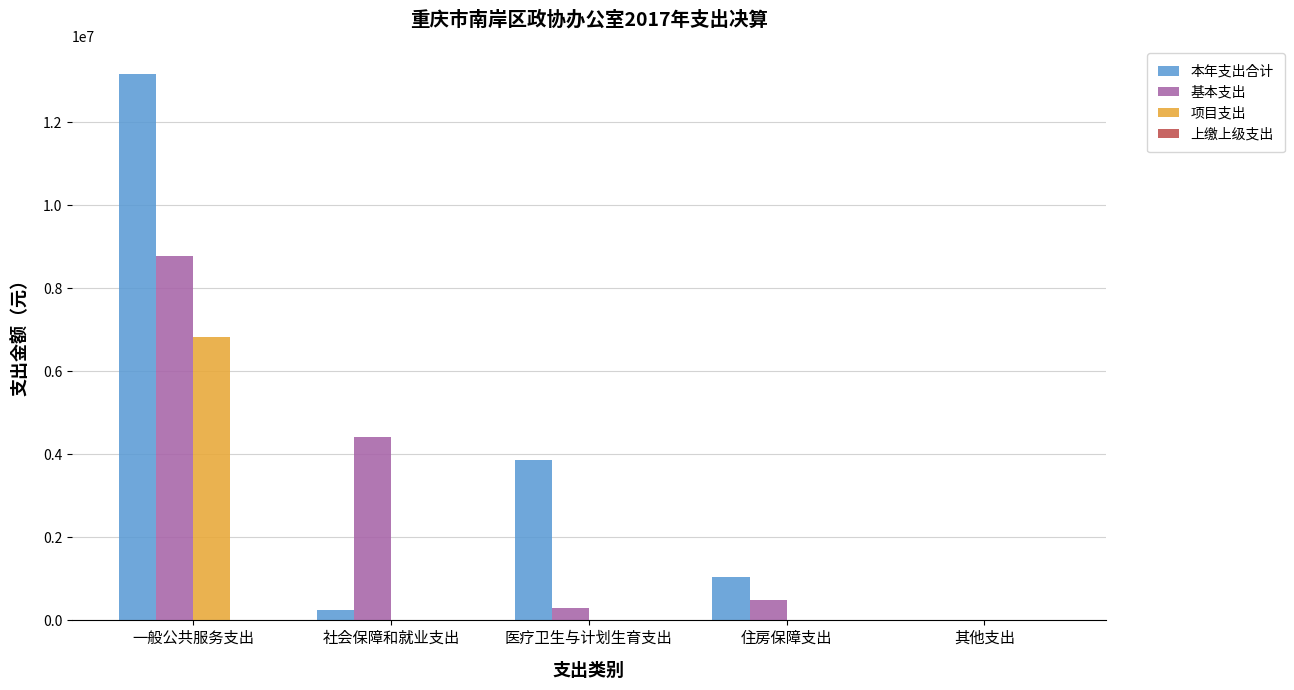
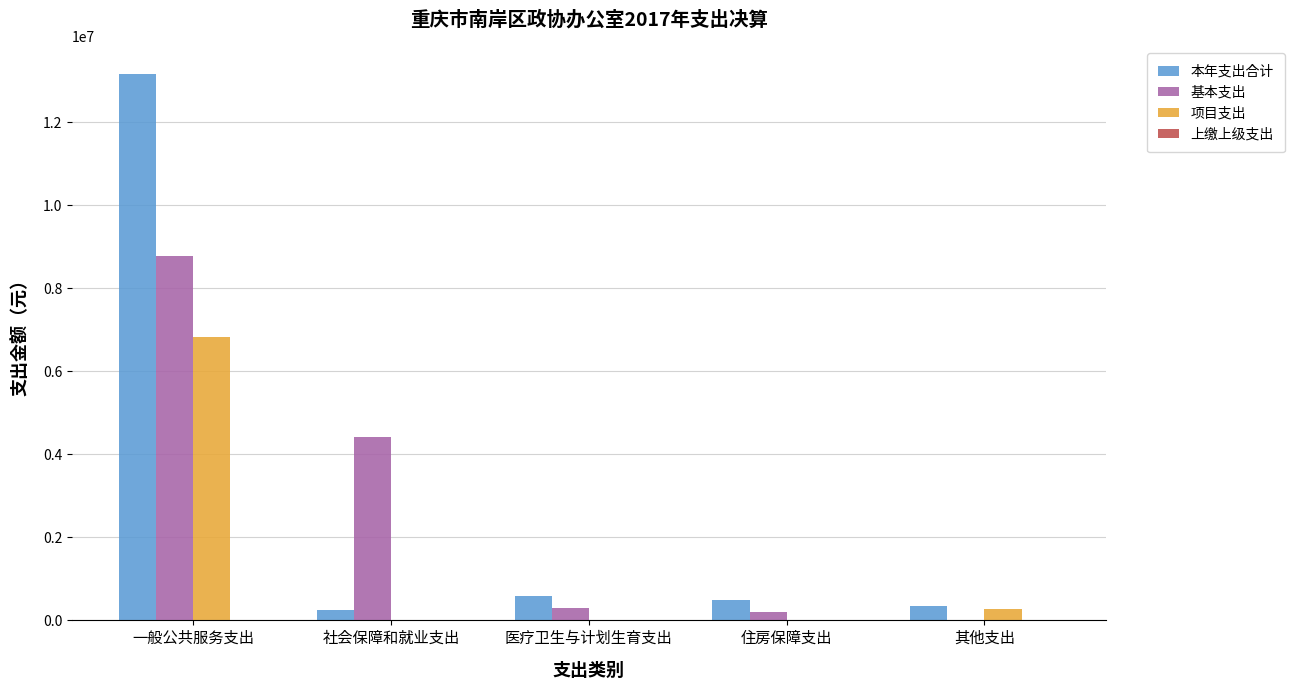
本年支出合计, 医疗卫生与计划生育支出: 3900000 -> 600000
本年支出合计, 住房保障支出: 1000000 -> 500000
基本支出, 住房保障支出: 500000 -> 200000
本年支出合计, 其他支出: 0 -> 400000
项目支出, 其他支出: 0 -> 300000
